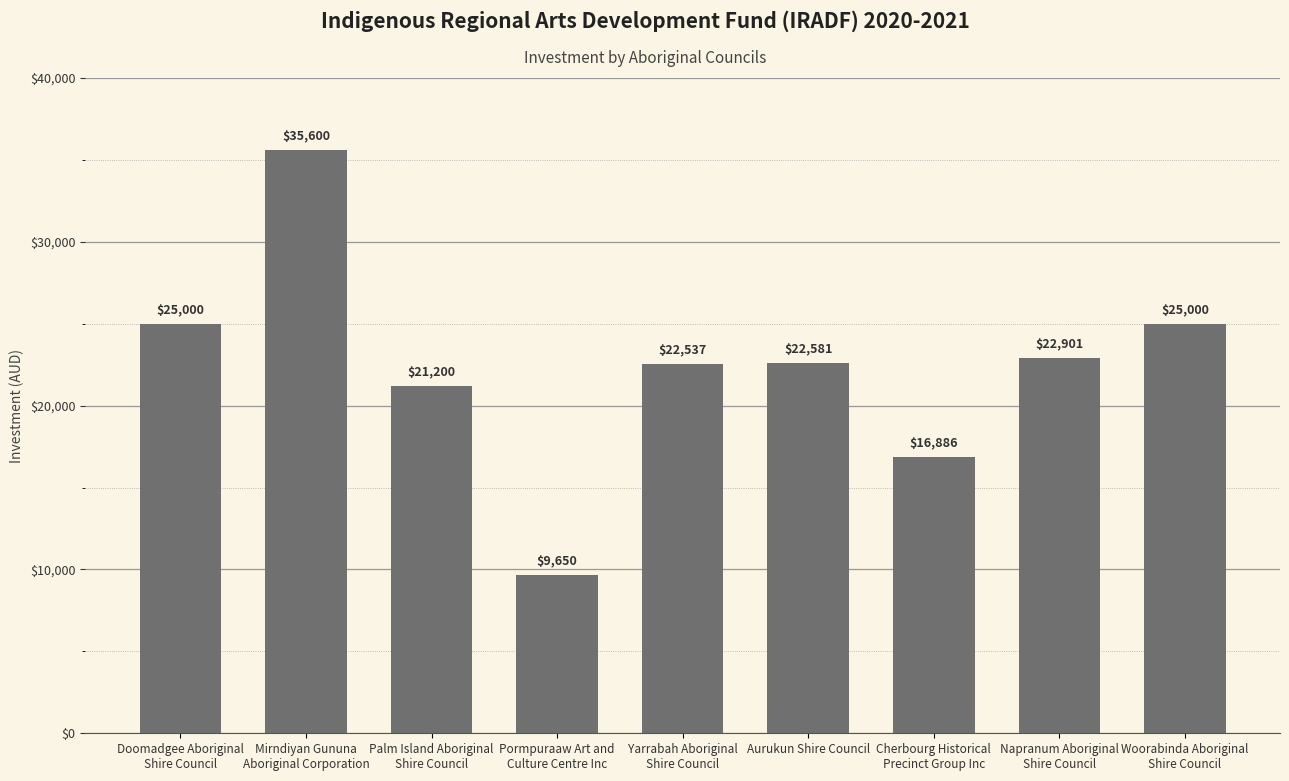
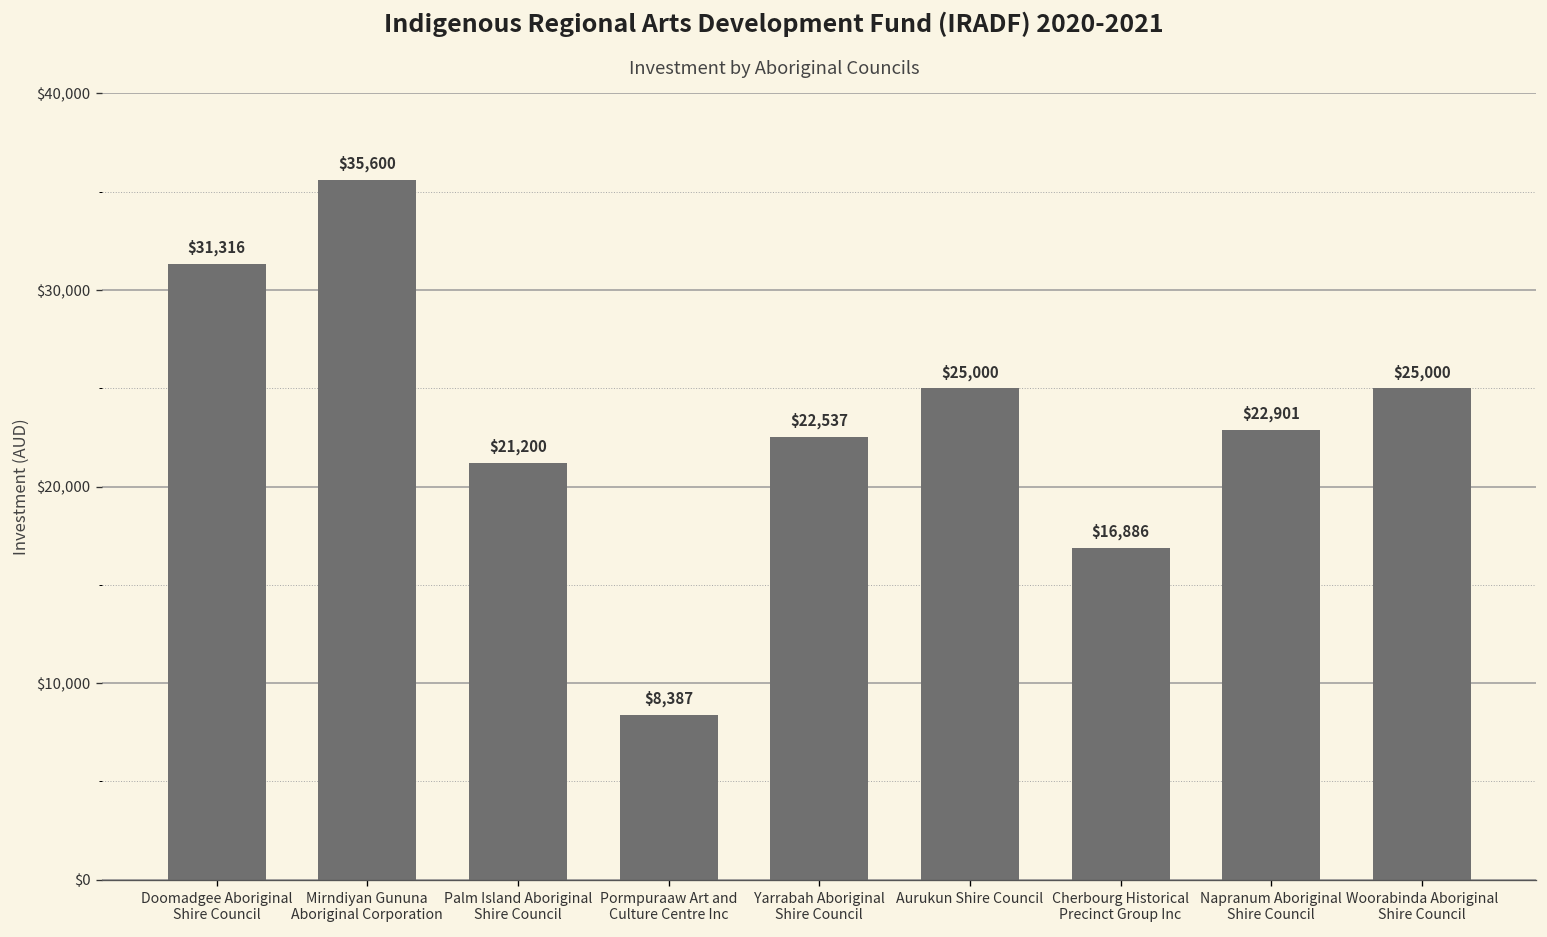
Doomadgee Aboriginal Shire Council: $25,000 -> $31,316
Pormpuraaw Art and Culture Centre Inc: $9,650 -> $8,387
Aurukun Shire Council: $22,581 -> $25,000
